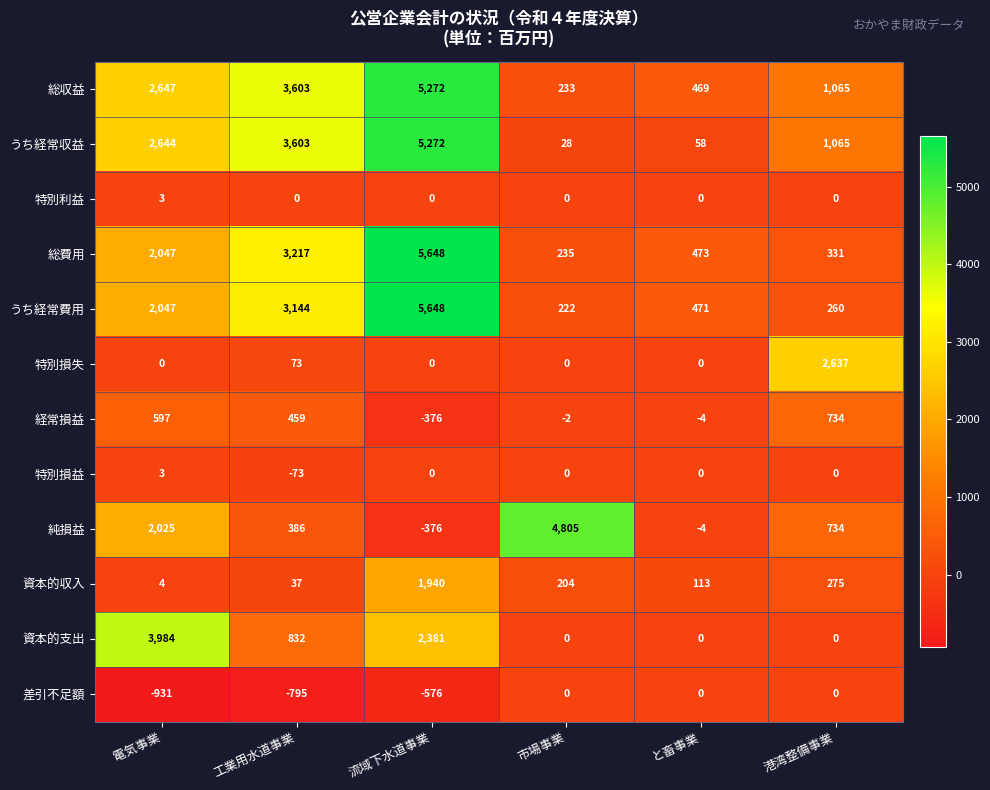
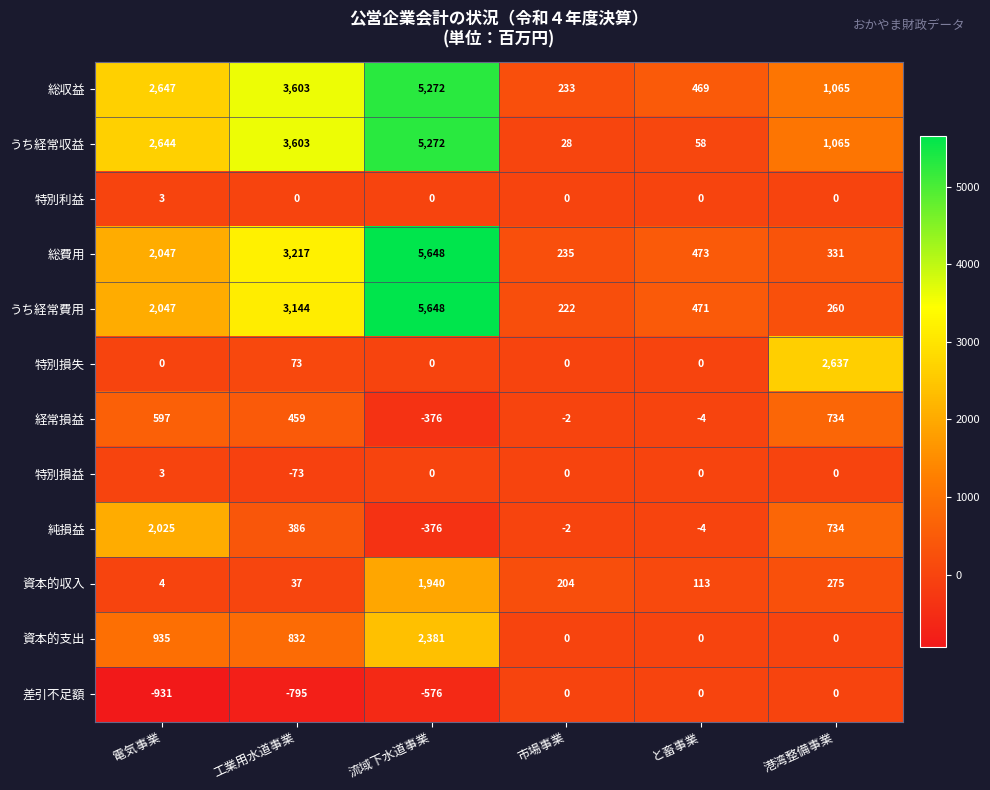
純損益, 市場事業: 4,805 -> -2
資本的支出, 電気事業: 3,984 -> 935
